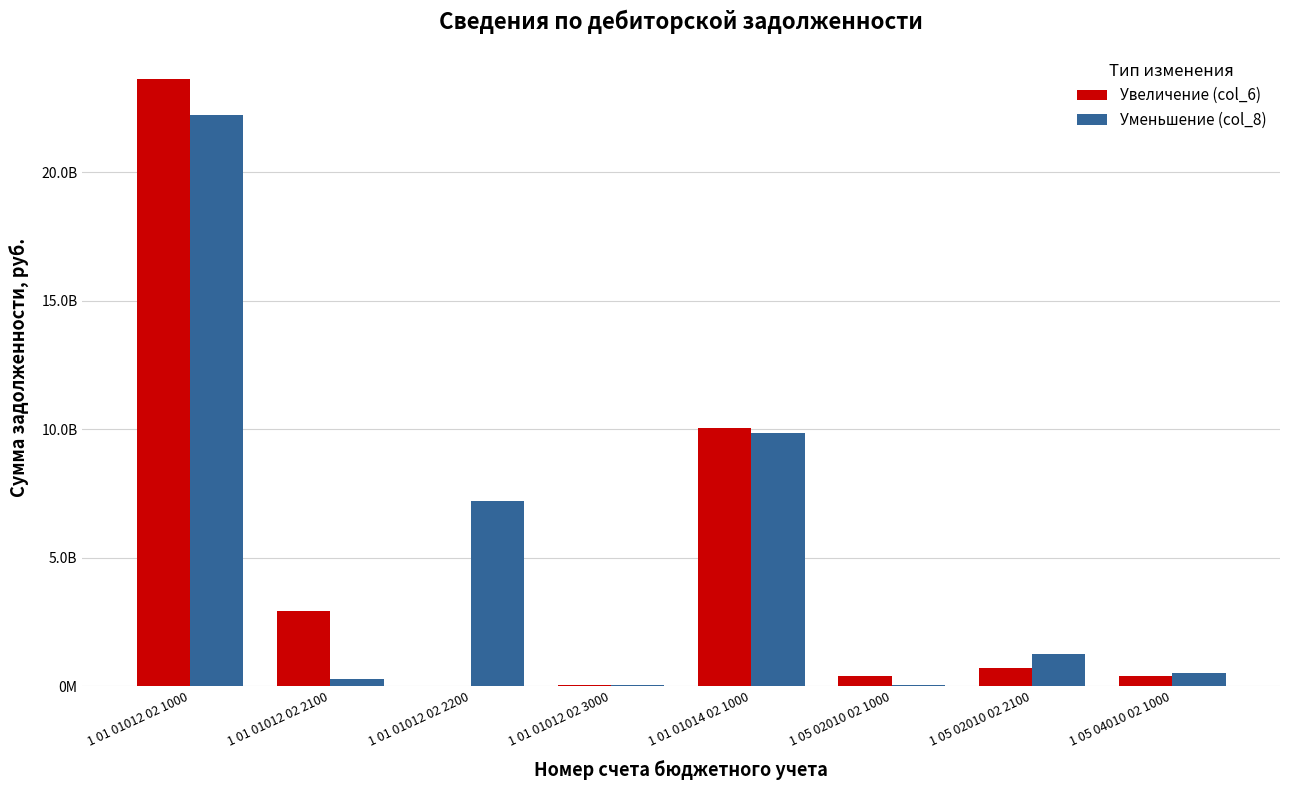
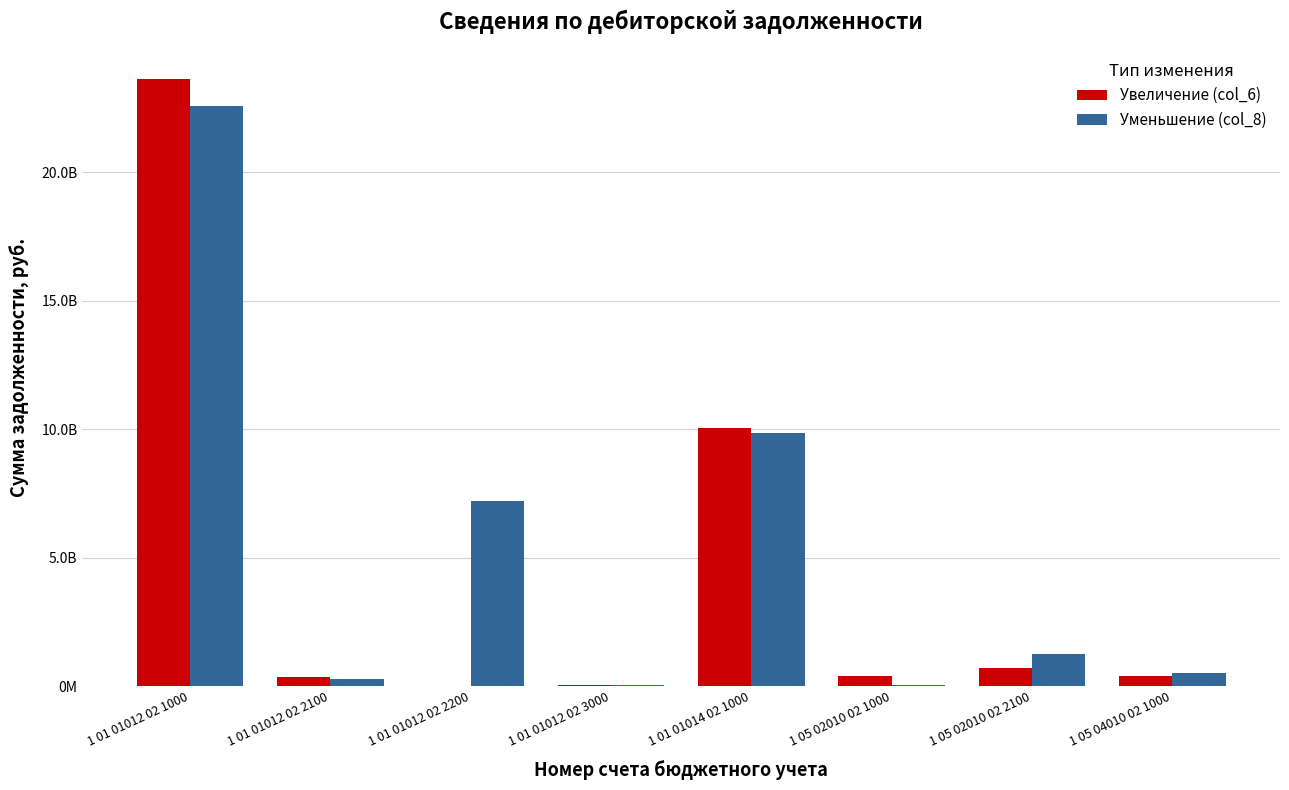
Уменьшение (col_8), 1 01 01012 02 1000: 22200000000 -> 22600000000
Увеличение (col_6), 1 01 01012 02 2100: 2900000000 -> 300000000
